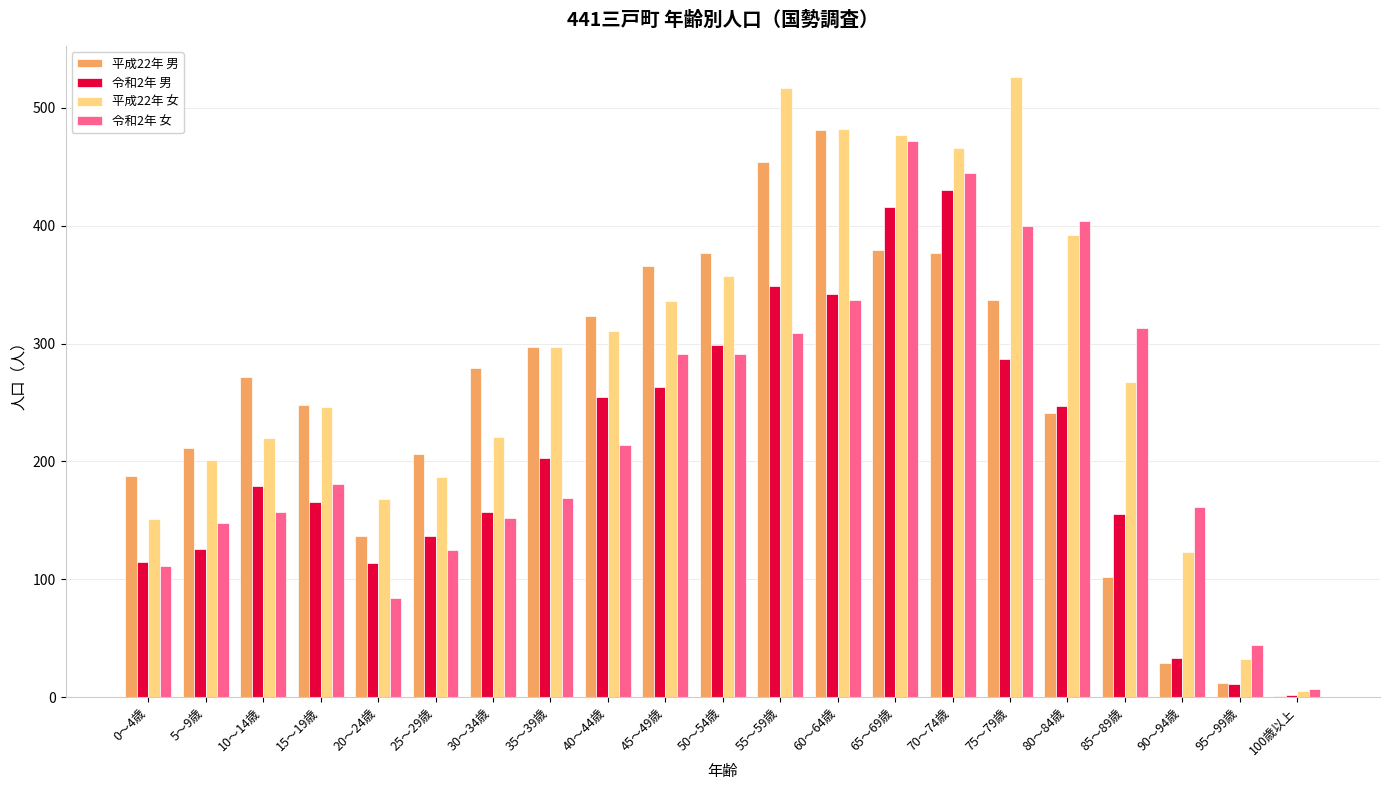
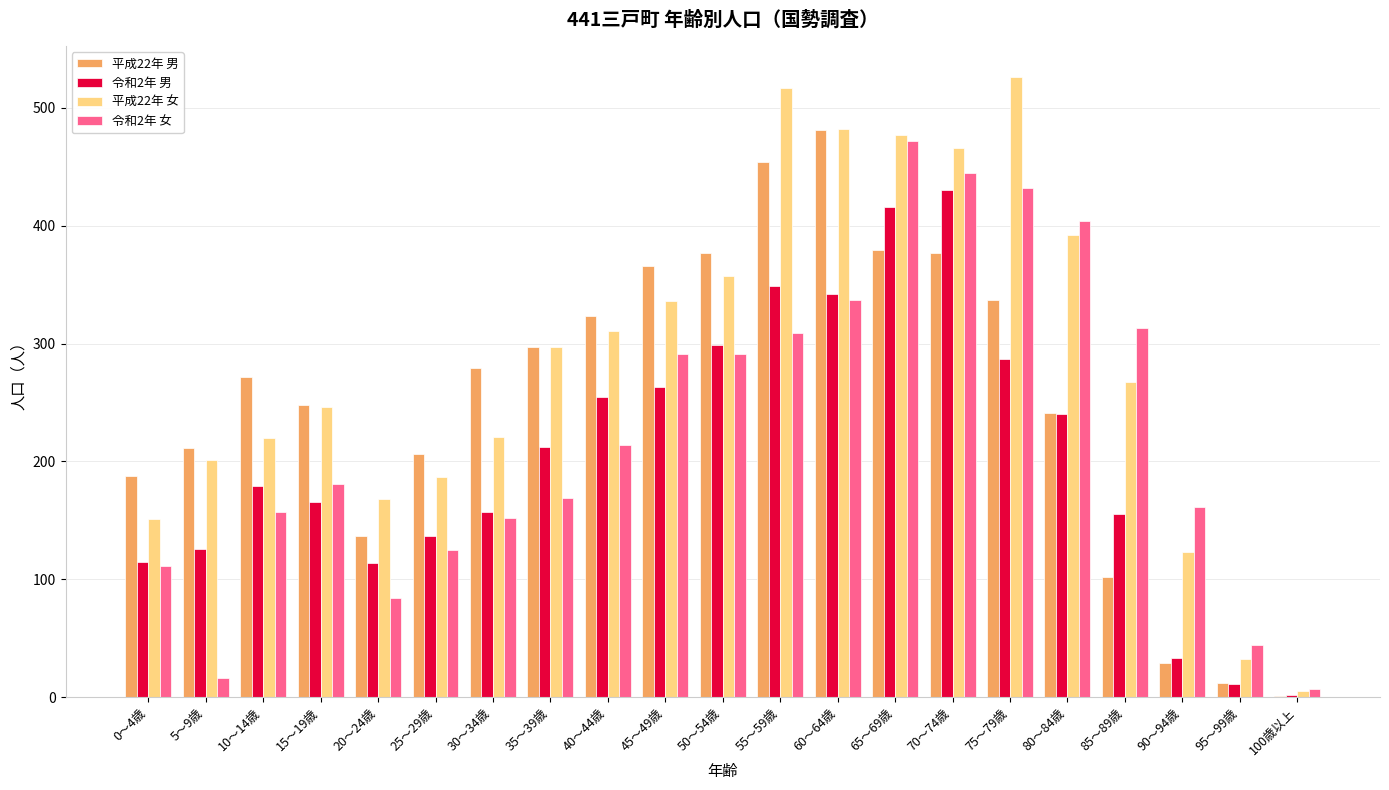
令和2年 女, 5～9歳: 148 -> 16
令和2年 男, 35～39歳: 203 -> 212
令和2年 女, 75～79歳: 400 -> 432
令和2年 男, 80～84歳: 247 -> 240
